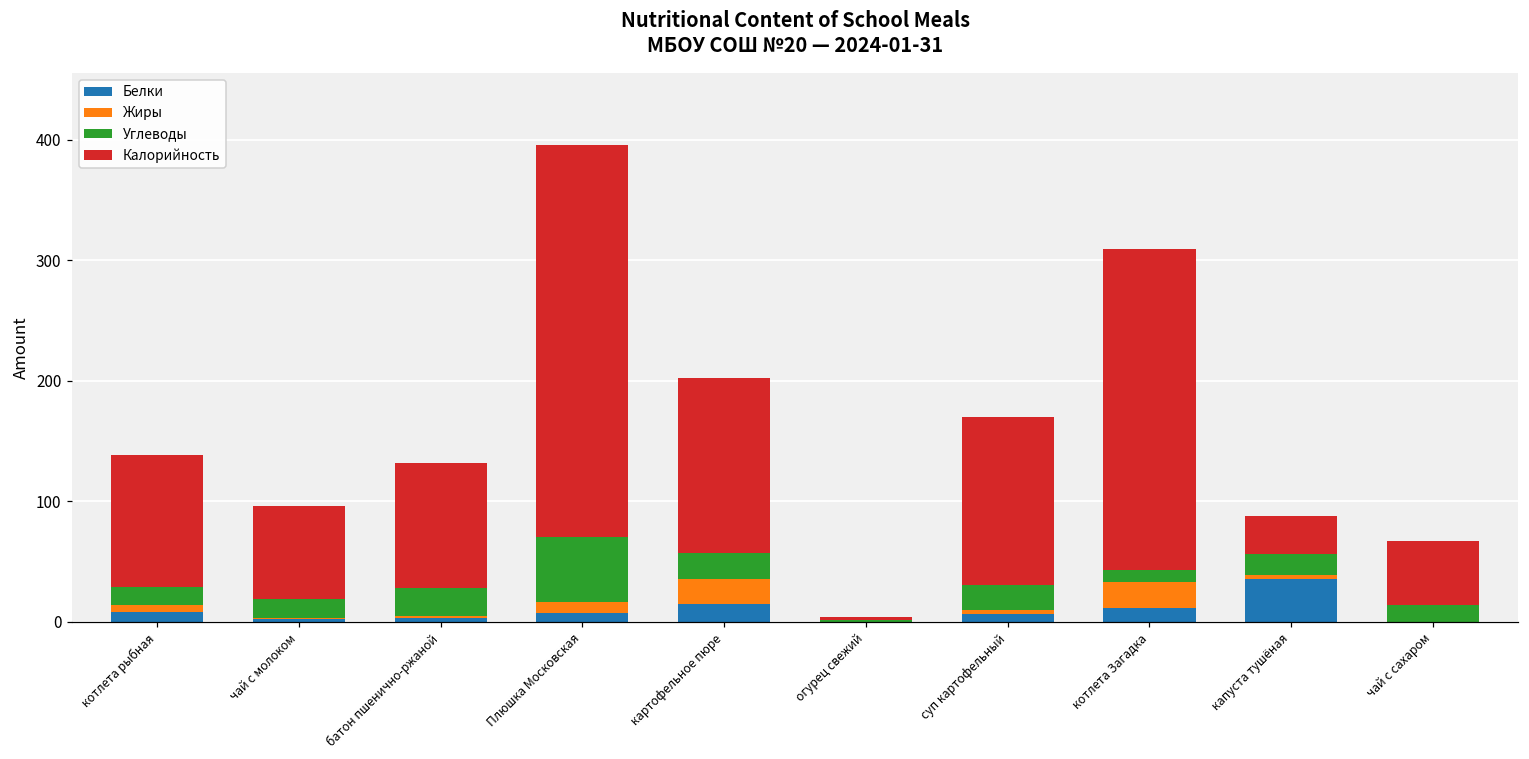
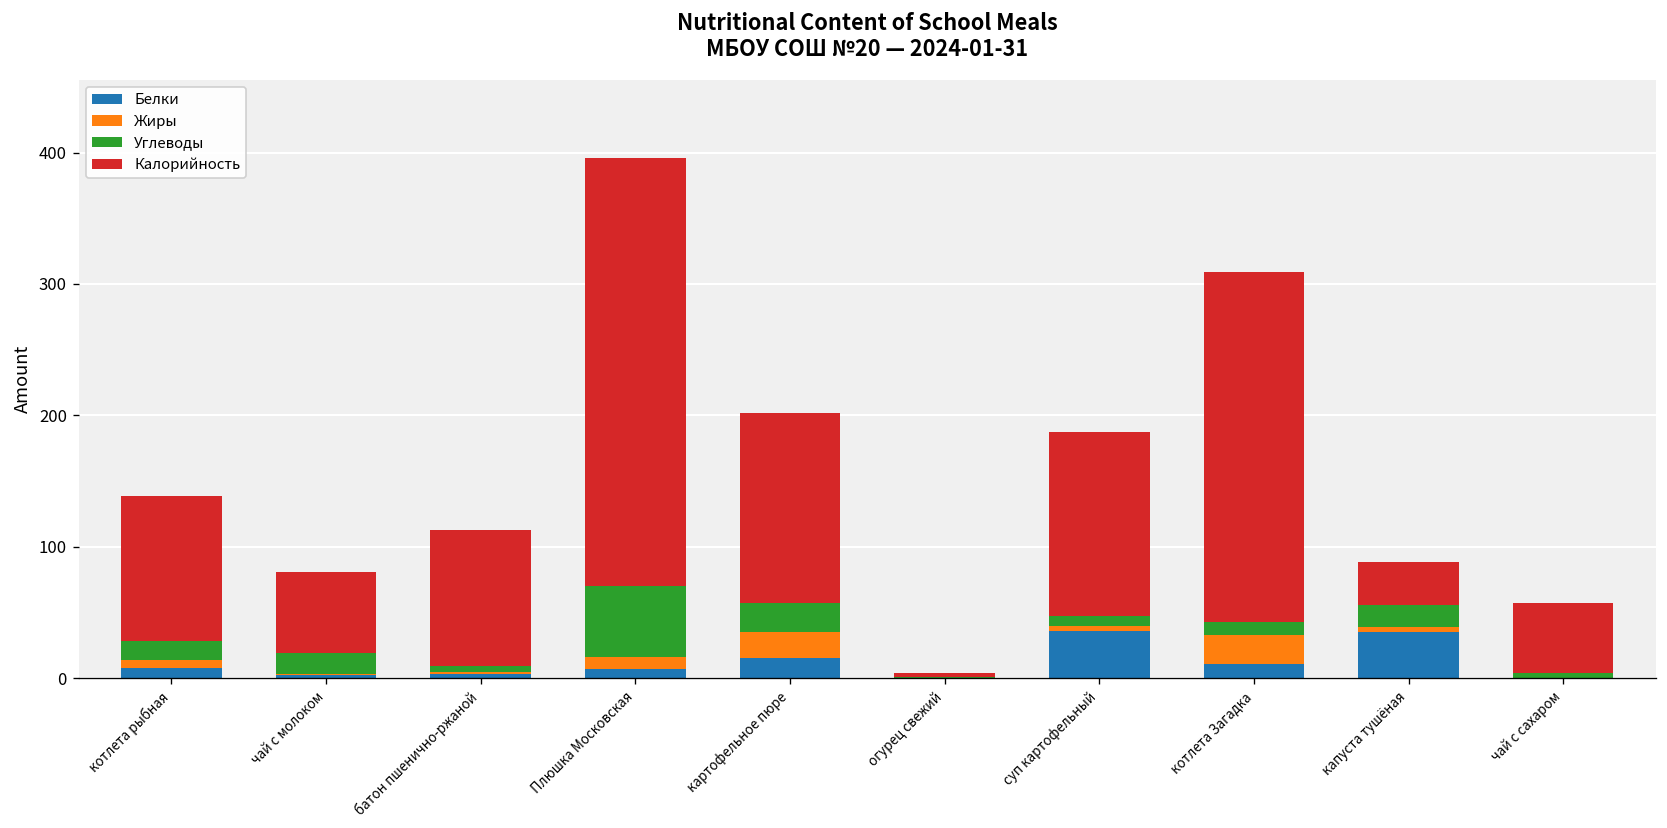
Калорийность, чай с молоком: 77 -> 62
Углеводы, батон пшенично-ржаной: 23 -> 4
Белки, суп картофельный: 6 -> 36
Углеводы, суп картофельный: 20 -> 7
Углеводы, чай с сахаром: 14 -> 4
